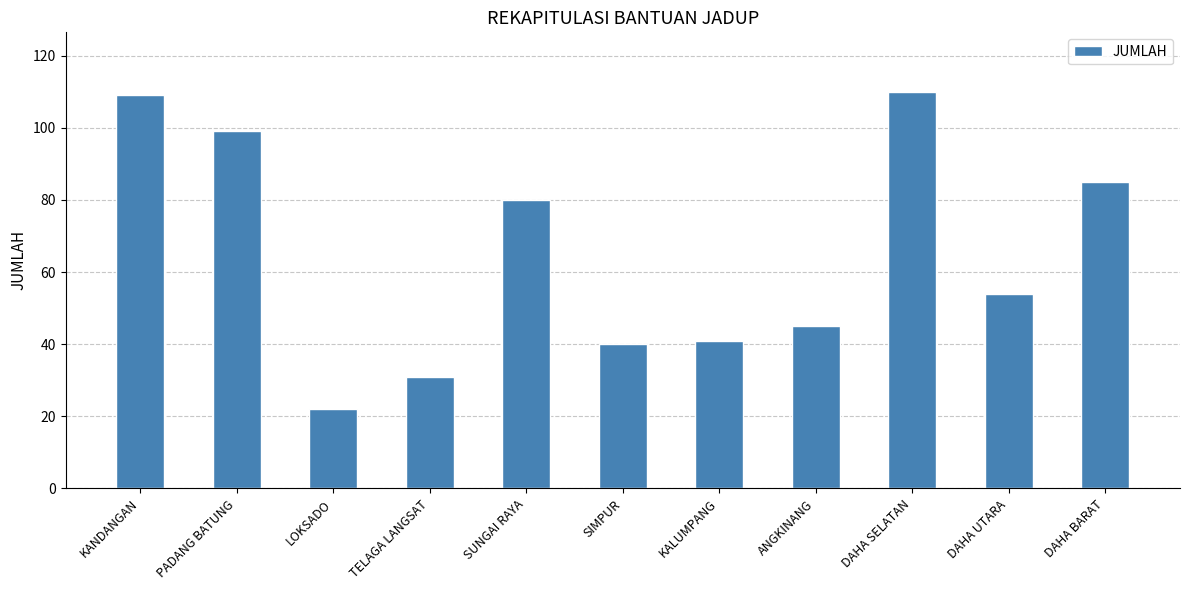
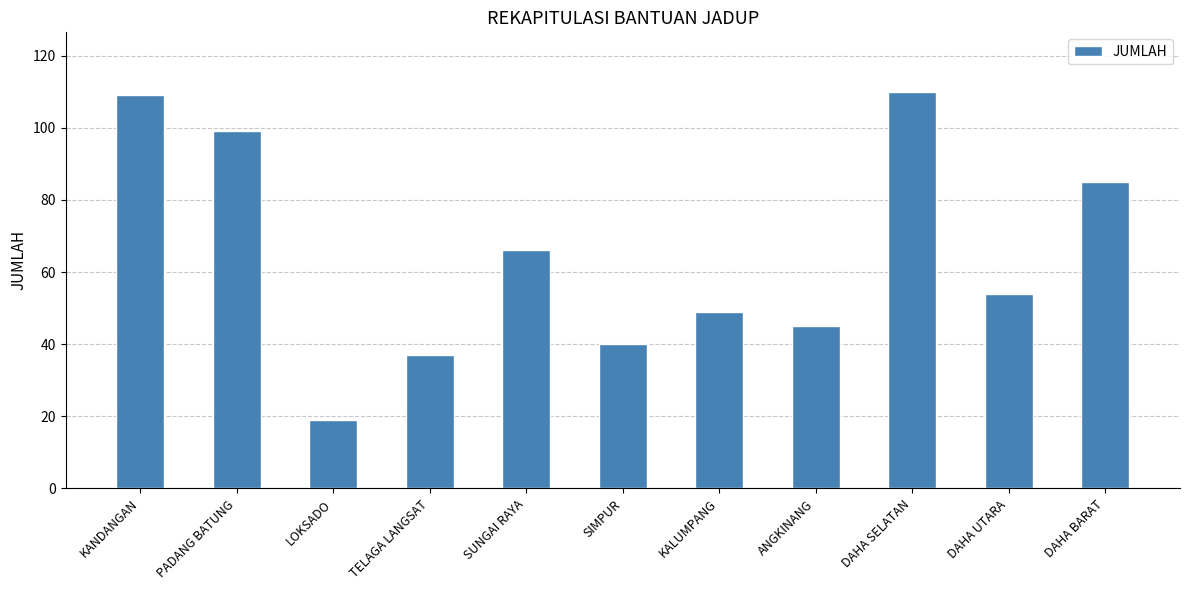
LOKSADO: 22 -> 19
TELAGA LANGSAT: 31 -> 37
SUNGAI RAYA: 80 -> 66
KALUMPANG: 41 -> 49
